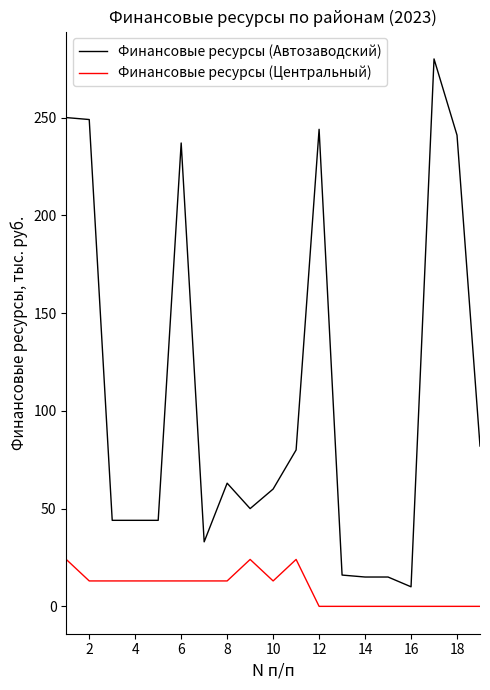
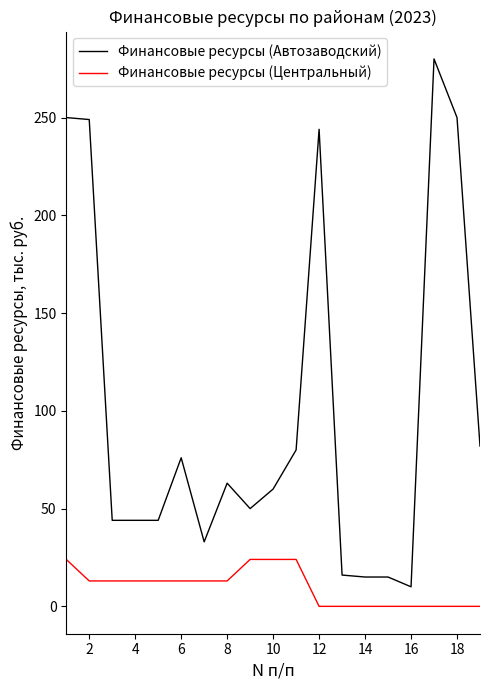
Финансовые ресурсы (Автозаводский), 6: 237 -> 76
Финансовые ресурсы (Центральный), 10: 13 -> 24
Финансовые ресурсы (Автозаводский), 18: 241 -> 250
